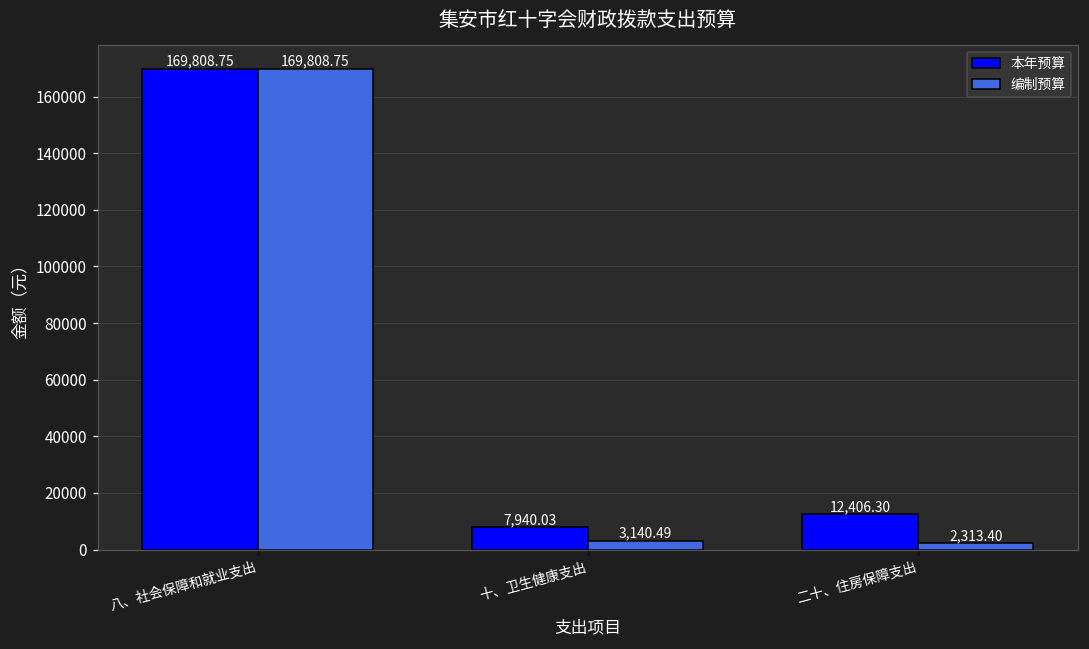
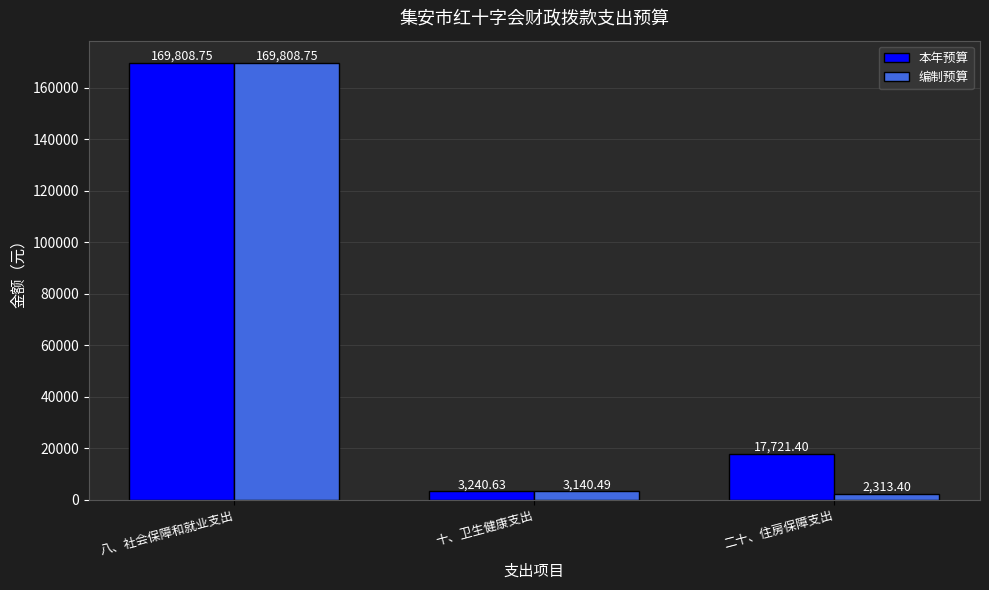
本年预算, 十、卫生健康支出: 7,940.03 -> 3,240.63
本年预算, 二十、住房保障支出: 12,406.30 -> 17,721.40
